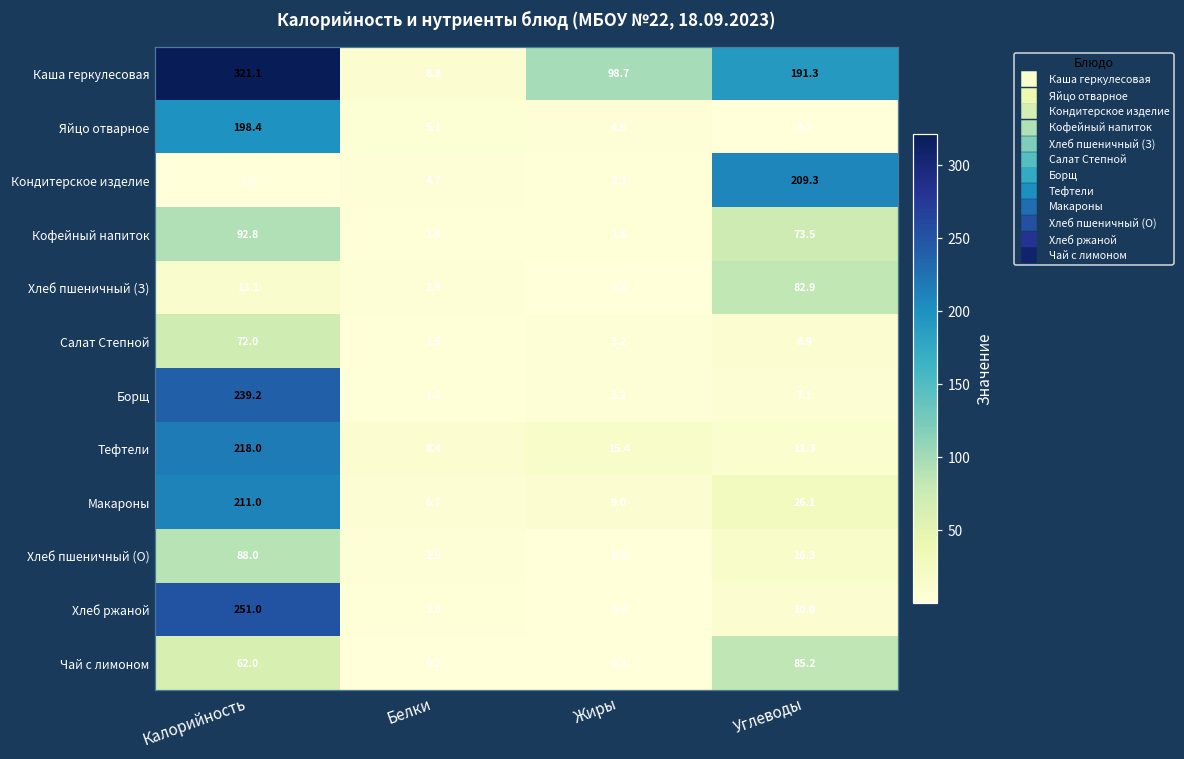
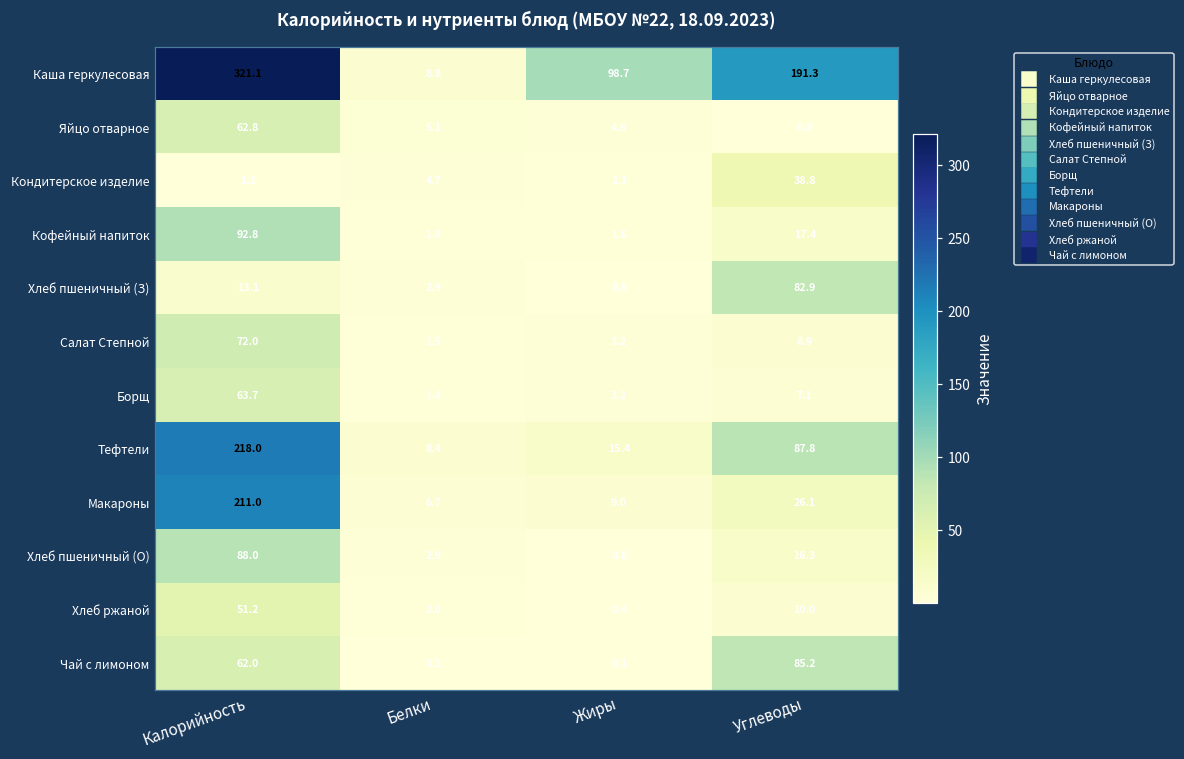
Яйцо отварное, Калорийность: 198.4 -> 62.8
Кондитерское изделие, Углеводы: 209.3 -> 38.8
Кофейный напиток, Углеводы: 73.5 -> 17.4
Борщ, Калорийность: 239.2 -> 63.7
Тефтели, Углеводы: 11.3 -> 87.8
Хлеб ржаной, Калорийность: 251.0 -> 51.2
